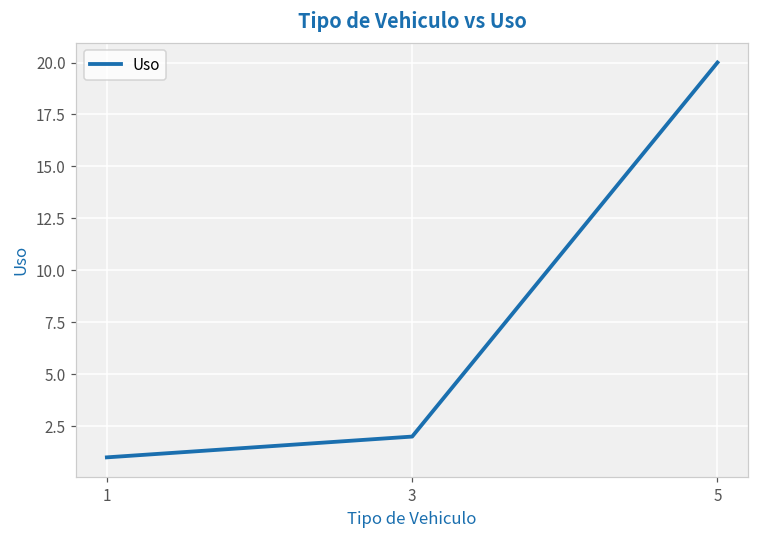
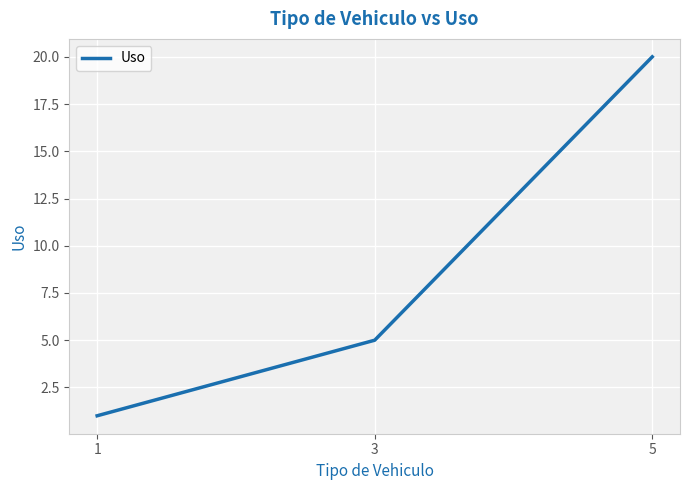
3: 2 -> 5
